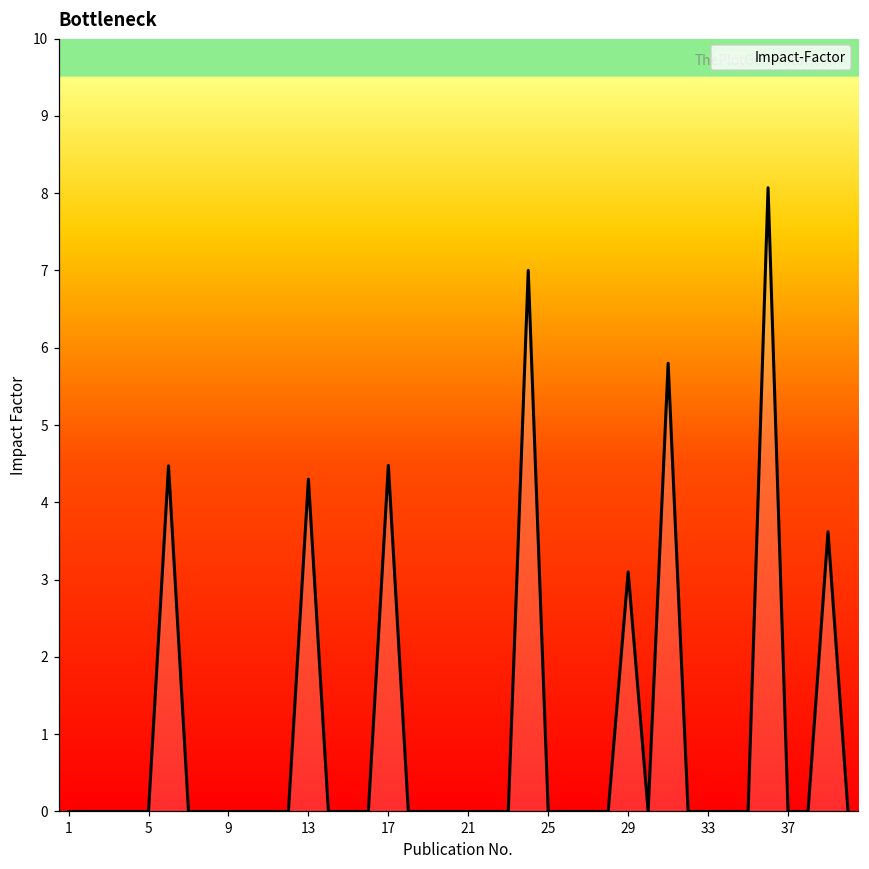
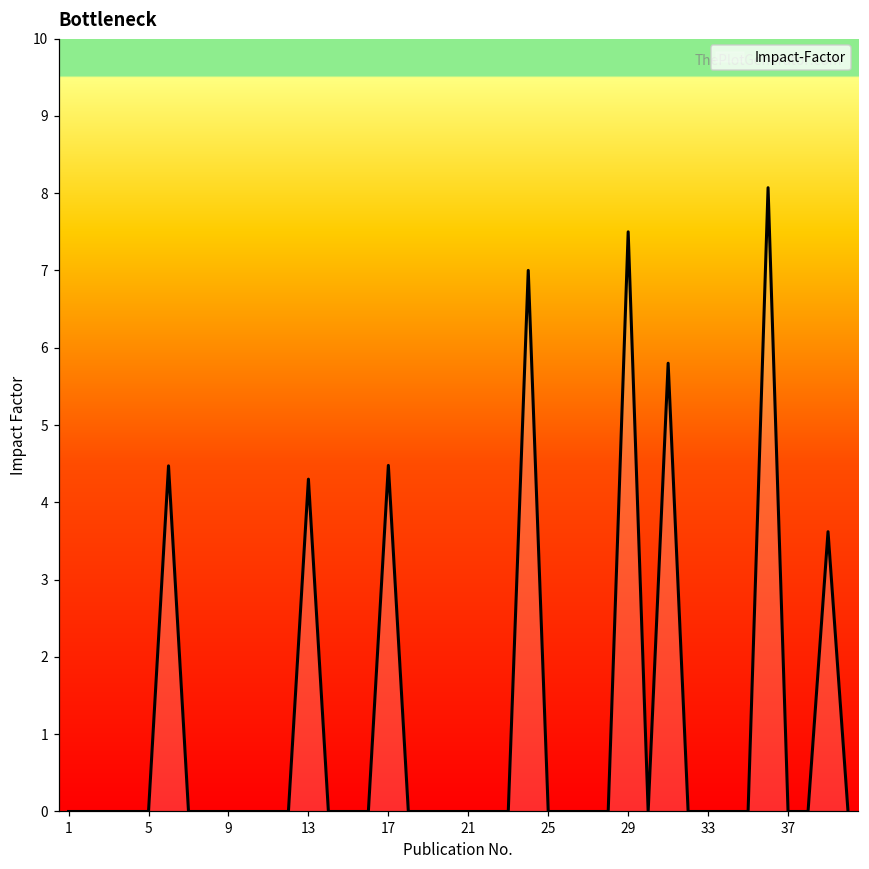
29: 3.1 -> 7.5
